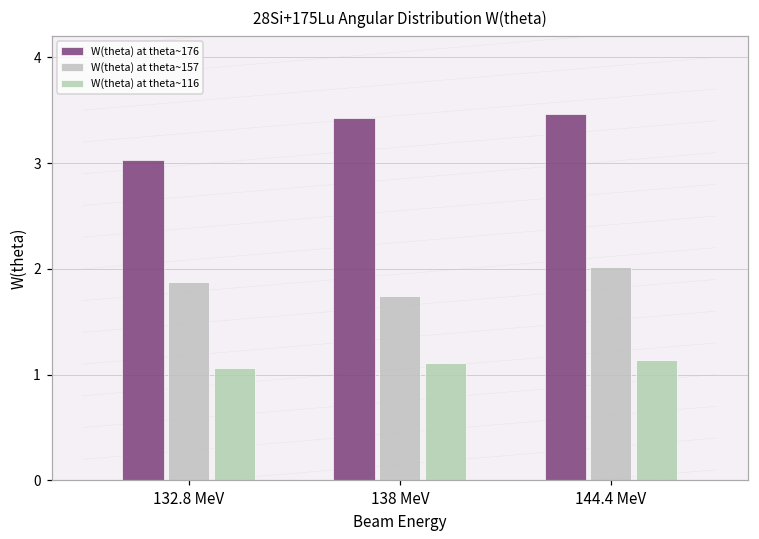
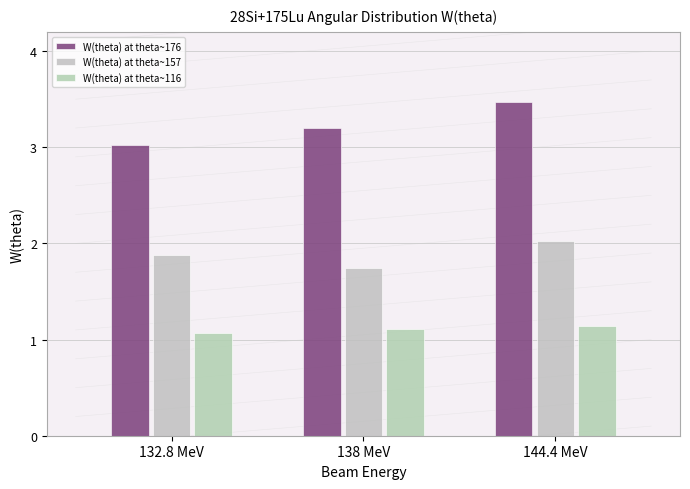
W(theta) at theta~176, 138 MeV: 3.4 -> 3.2
